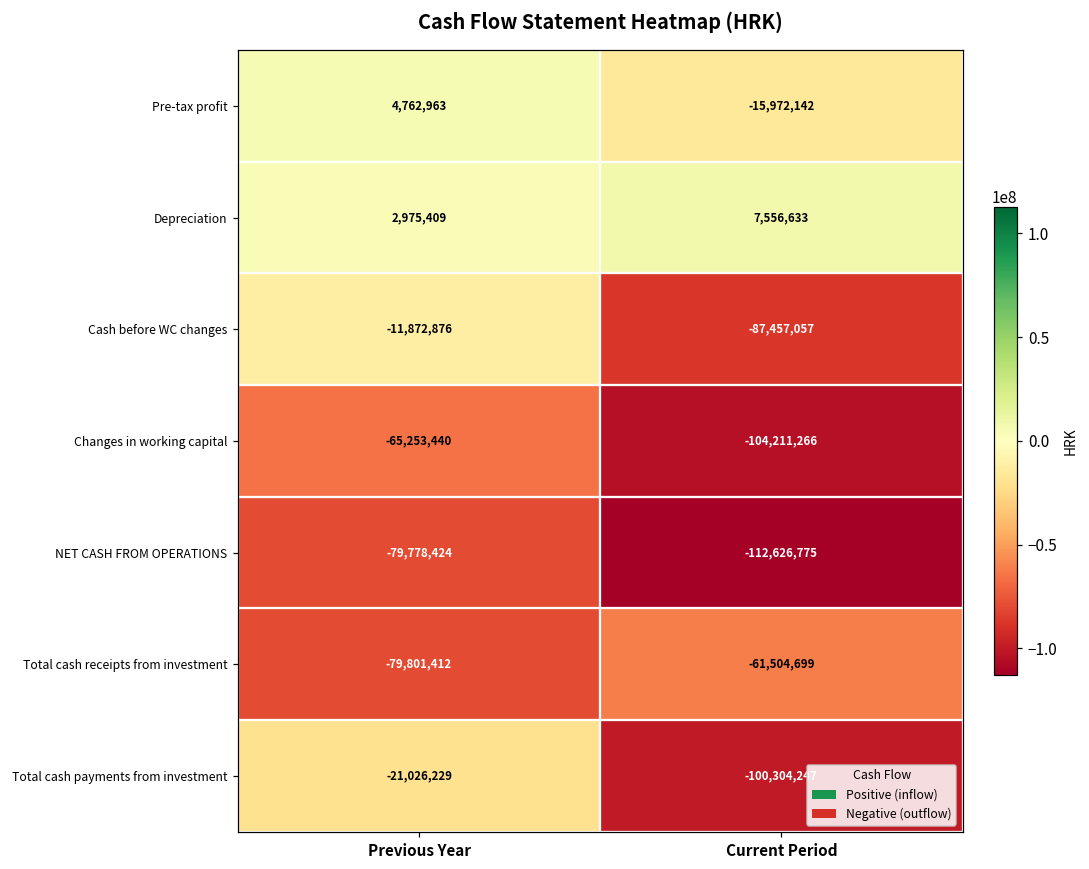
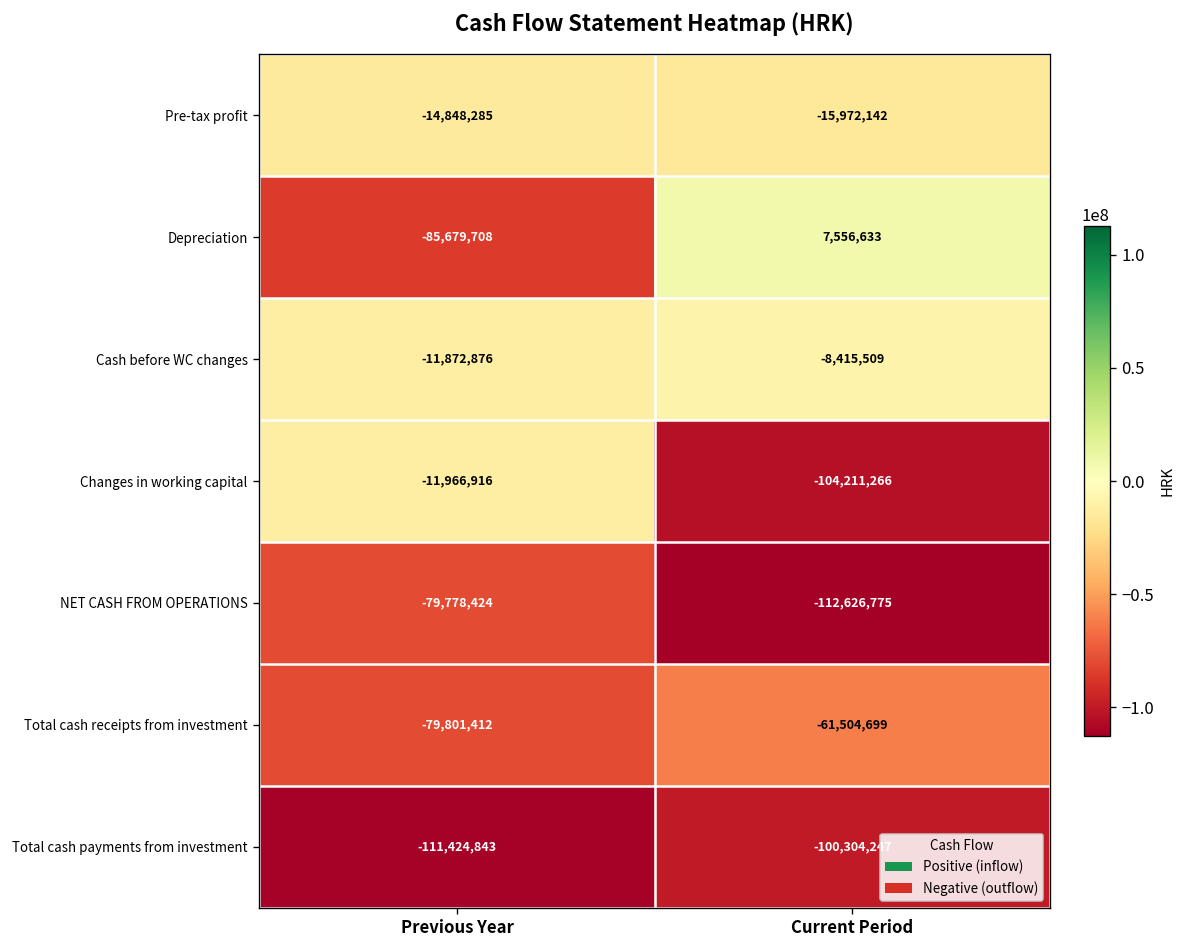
Pre-tax profit, Previous Year: 4,762,963 -> -14,848,285
Depreciation, Previous Year: 2,975,409 -> -85,679,708
Cash before WC changes, Current Period: -87,457,057 -> -8,415,509
Changes in working capital, Previous Year: -65,253,440 -> -11,966,916
Total cash payments from investment, Previous Year: -21,026,229 -> -111,424,843
